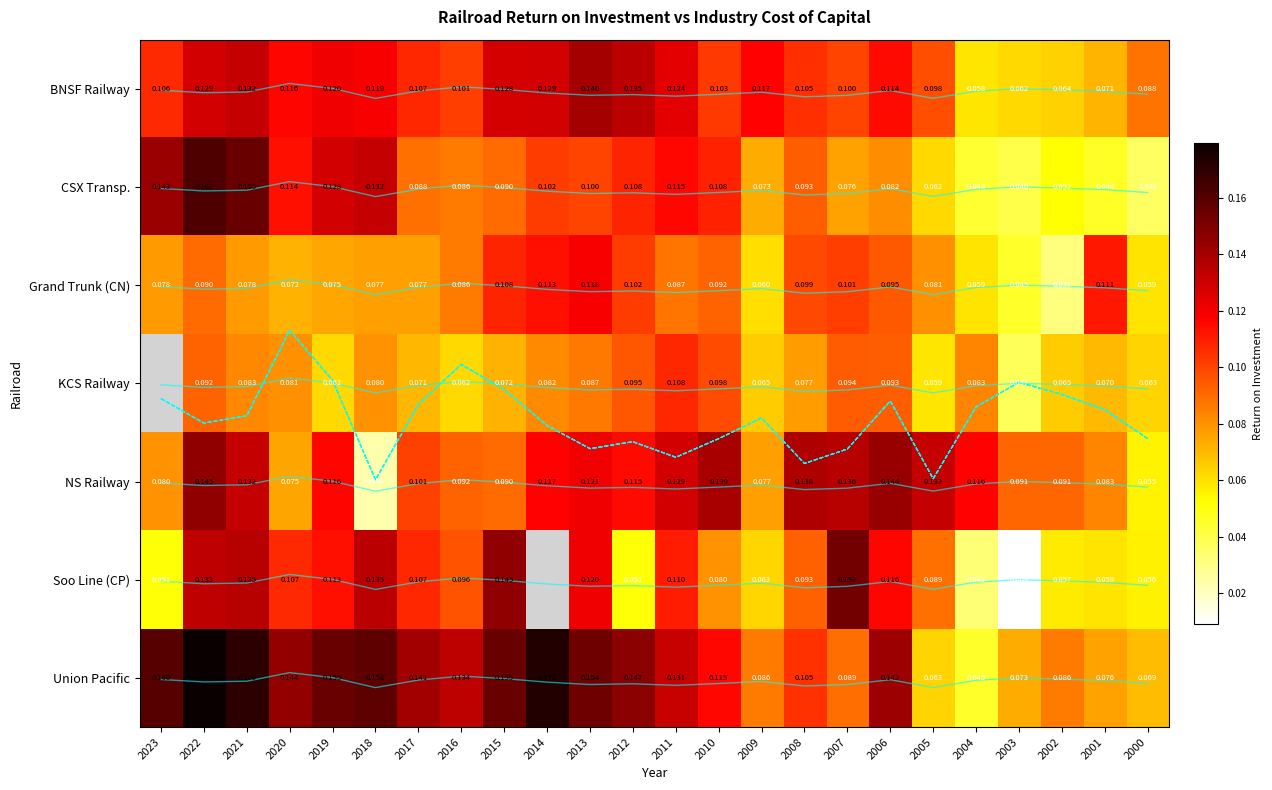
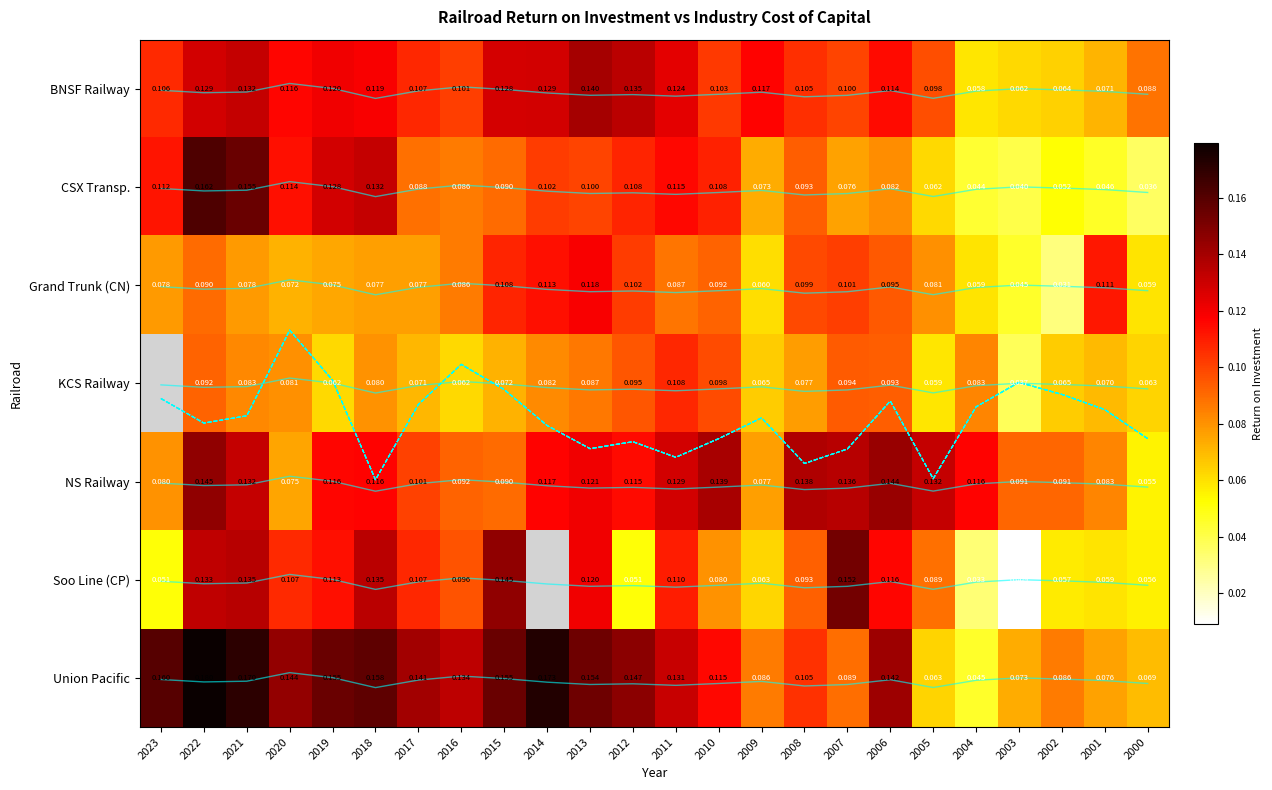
CSX Transp., 2023: 0.143 -> 0.112
NS Railway, 2018: 0.023 -> 0.116
